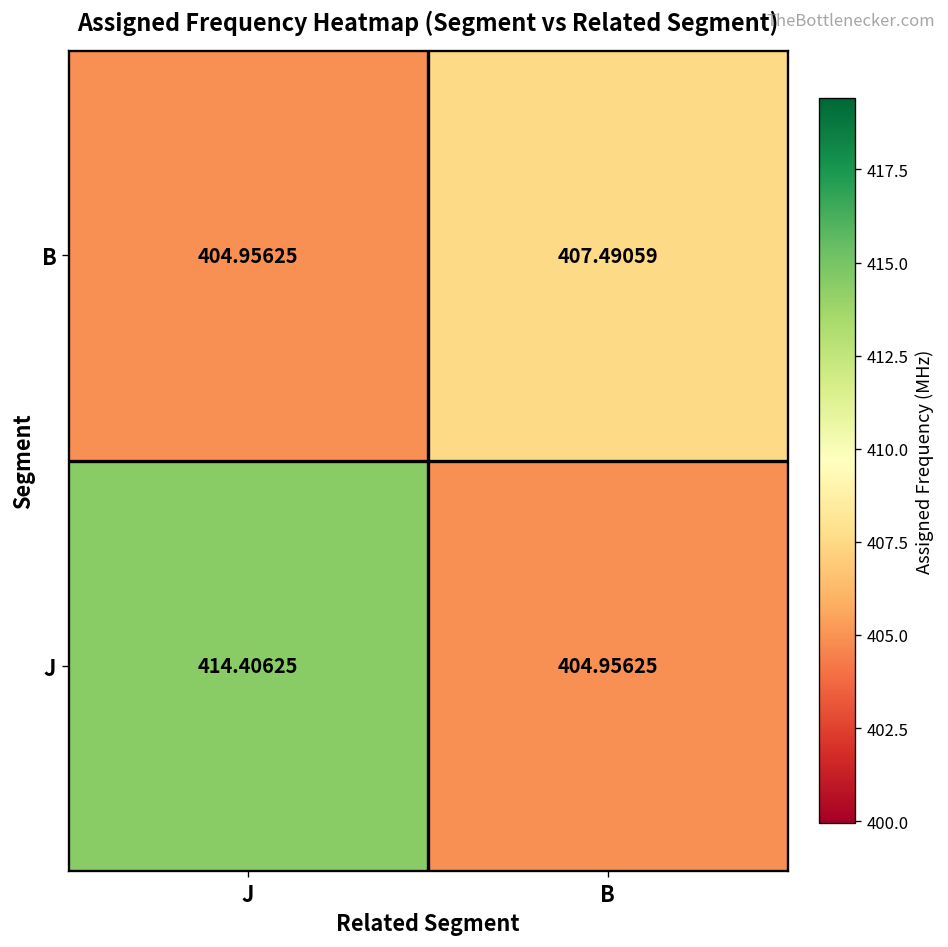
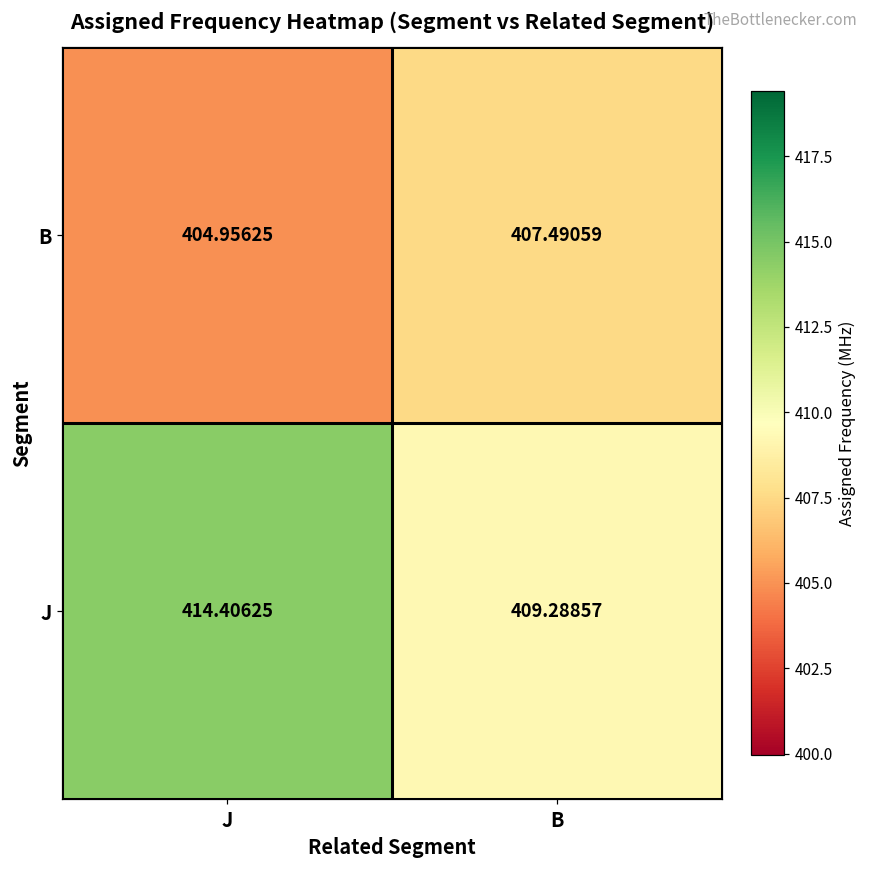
J, B: 404.95625 -> 409.28857
